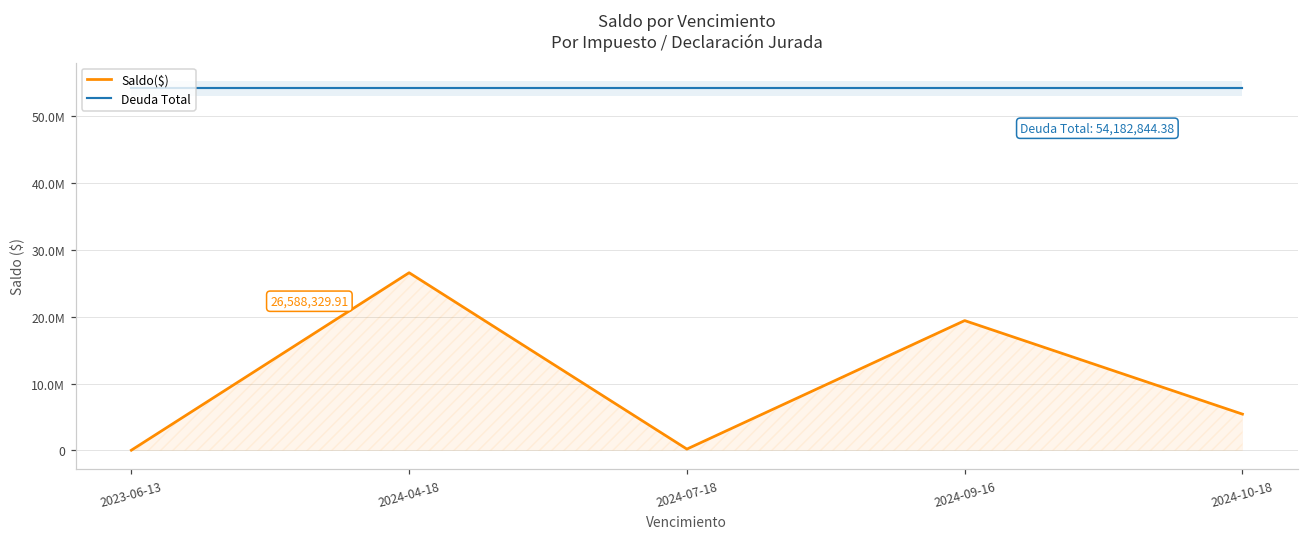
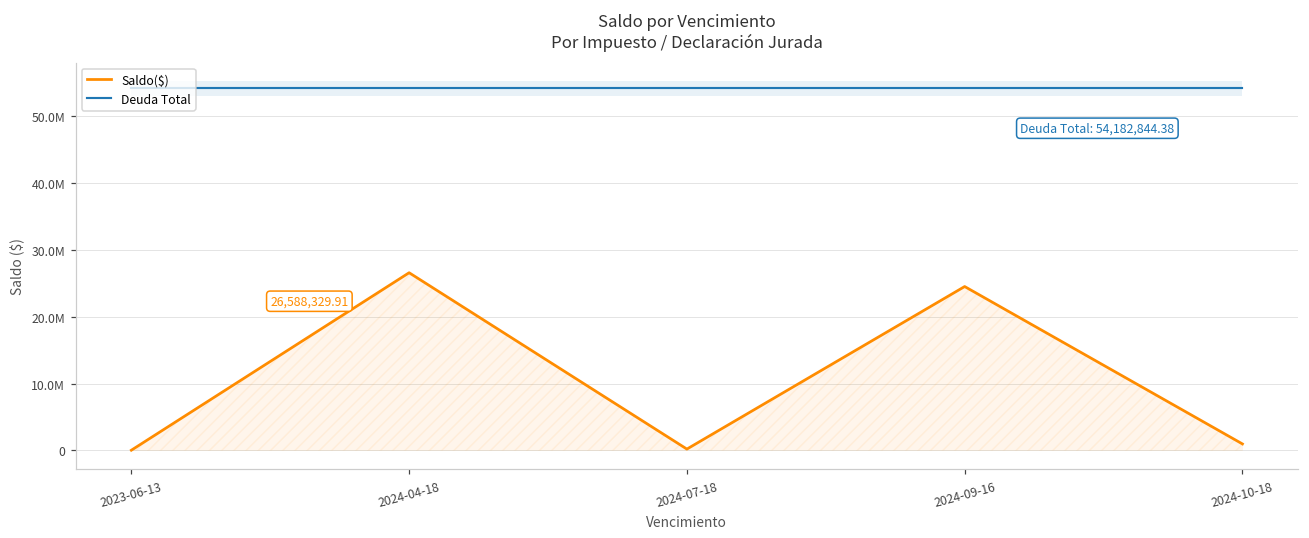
Saldo($), 2024-09-16: 19000000 -> 25000000
Saldo($), 2024-10-18: 5000000 -> 1000000
